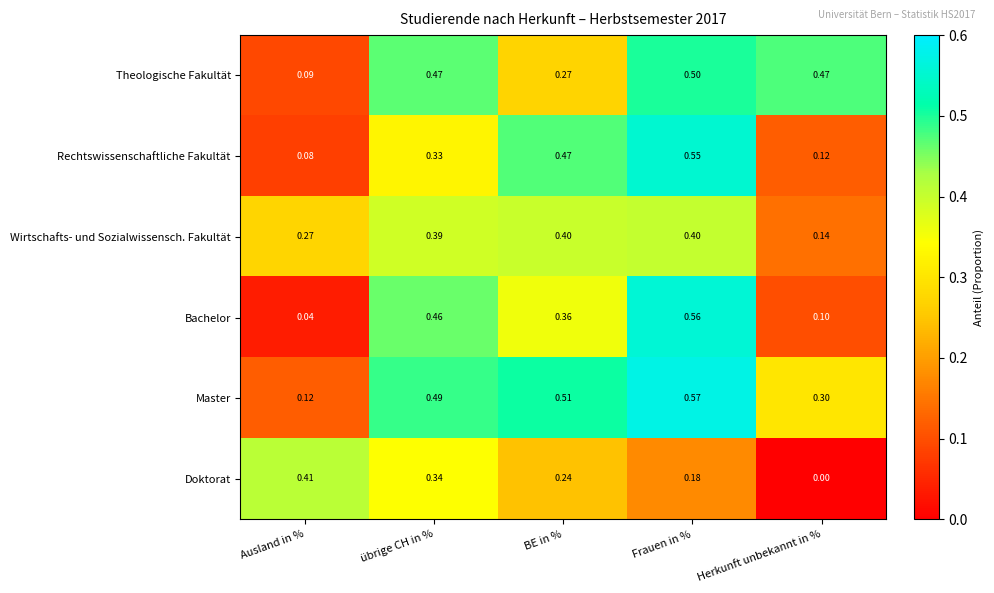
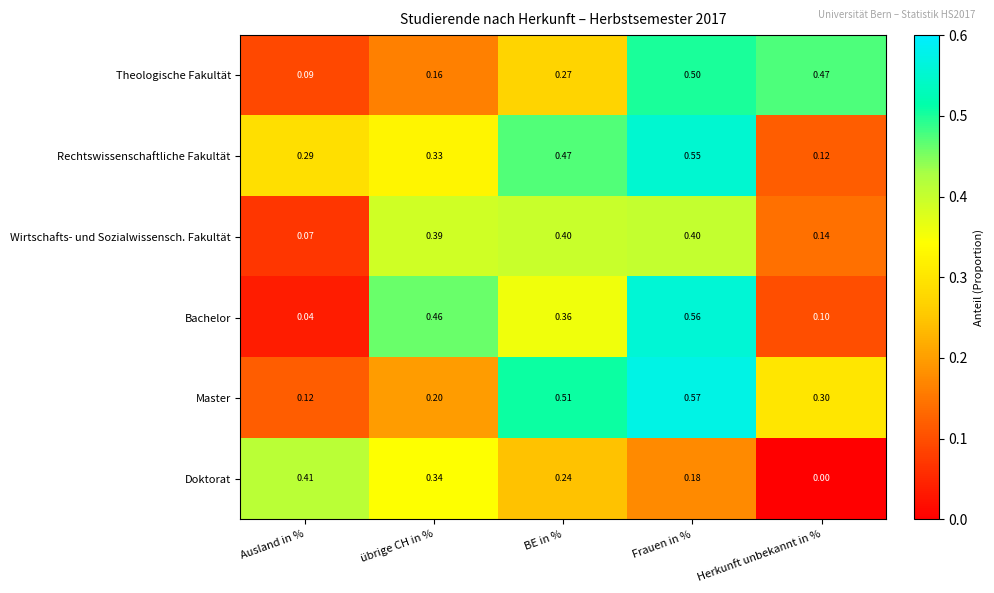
Theologische Fakultät, übrige CH in %: 0.47 -> 0.16
Rechtswissenschaftliche Fakultät, Ausland in %: 0.08 -> 0.29
Wirtschafts- und Sozialwissensch. Fakultät, Ausland in %: 0.27 -> 0.07
Master, übrige CH in %: 0.49 -> 0.20
